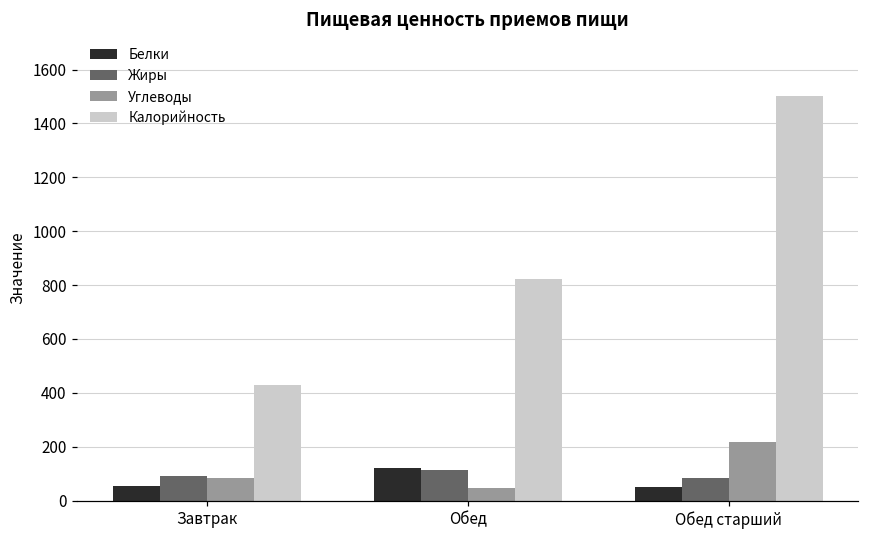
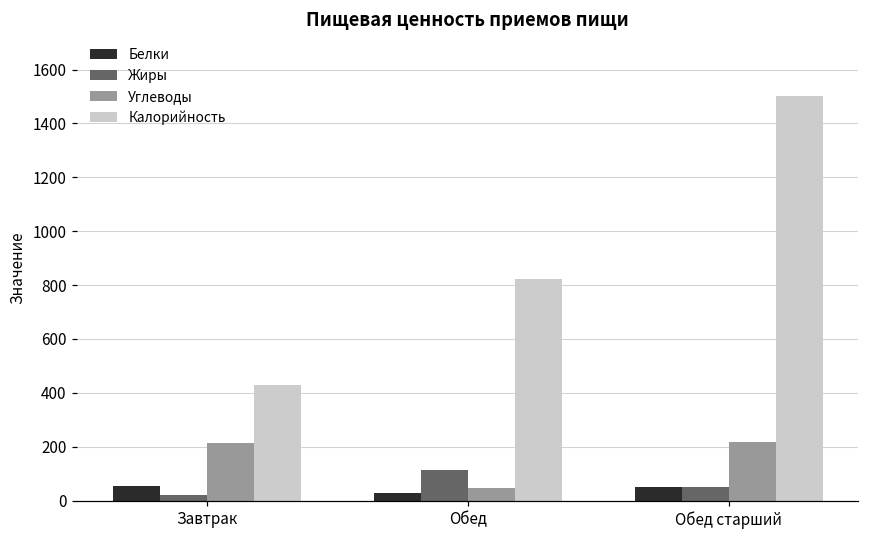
Жиры, Завтрак: 90 -> 20
Углеводы, Завтрак: 80 -> 210
Белки, Обед: 120 -> 30
Жиры, Обед старший: 80 -> 50
